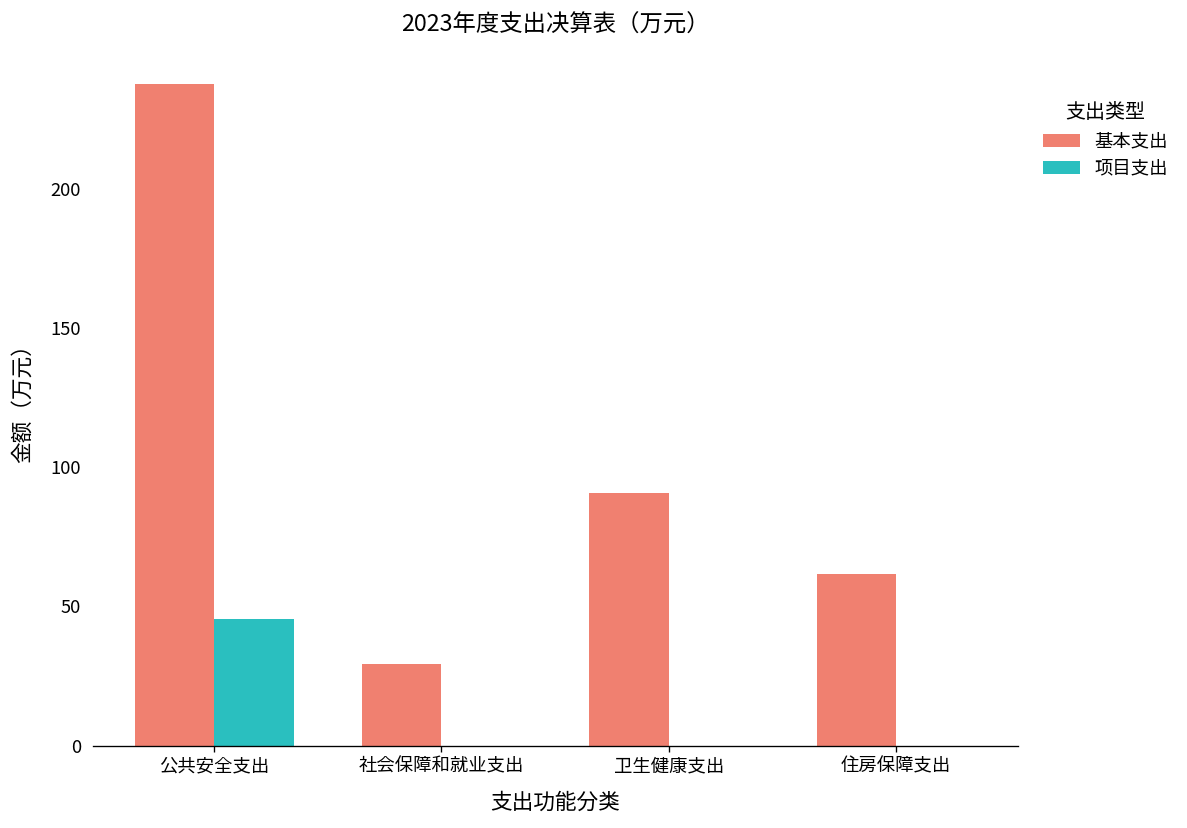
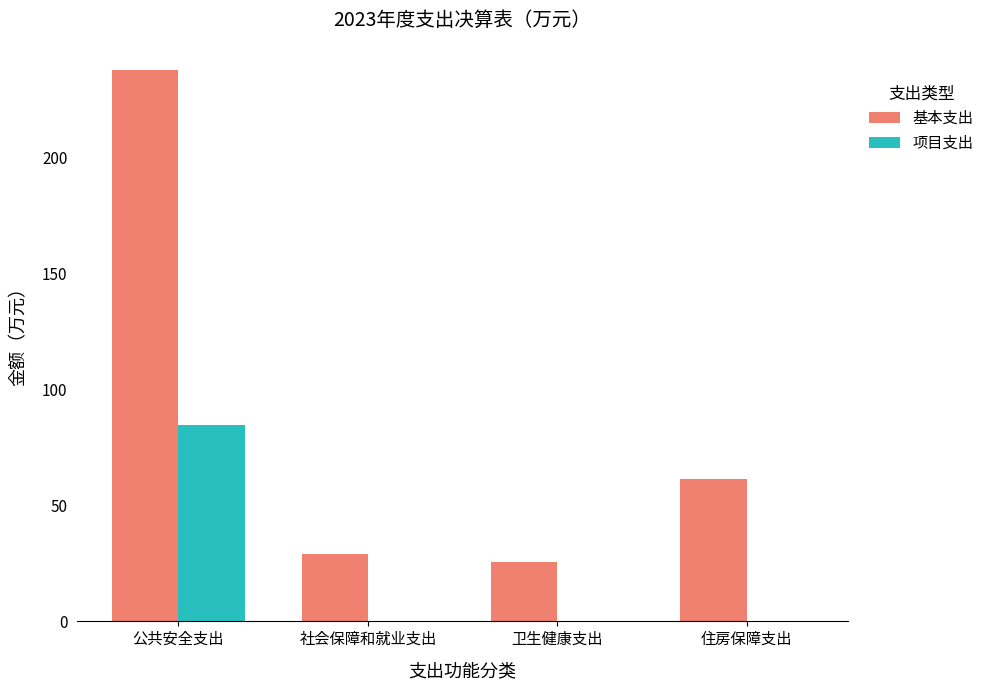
项目支出, 公共安全支出: 45 -> 85
基本支出, 卫生健康支出: 91 -> 25
